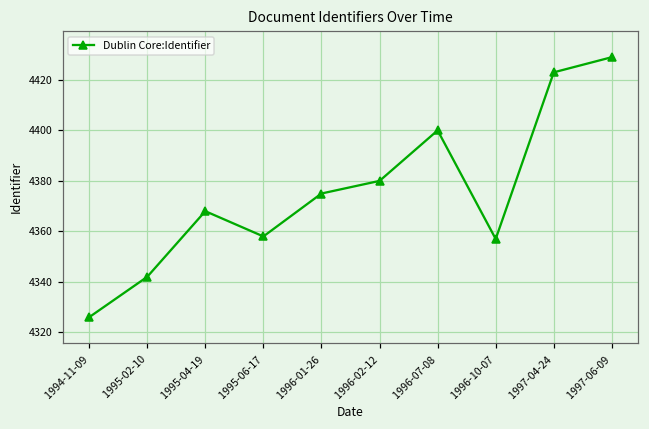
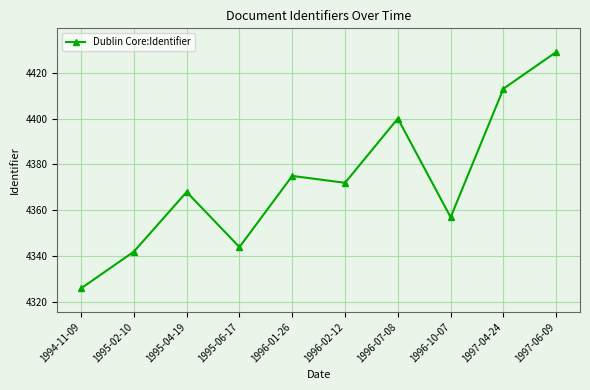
1995-06-17: 4358 -> 4344
1996-02-12: 4380 -> 4372
1997-04-24: 4423 -> 4413
